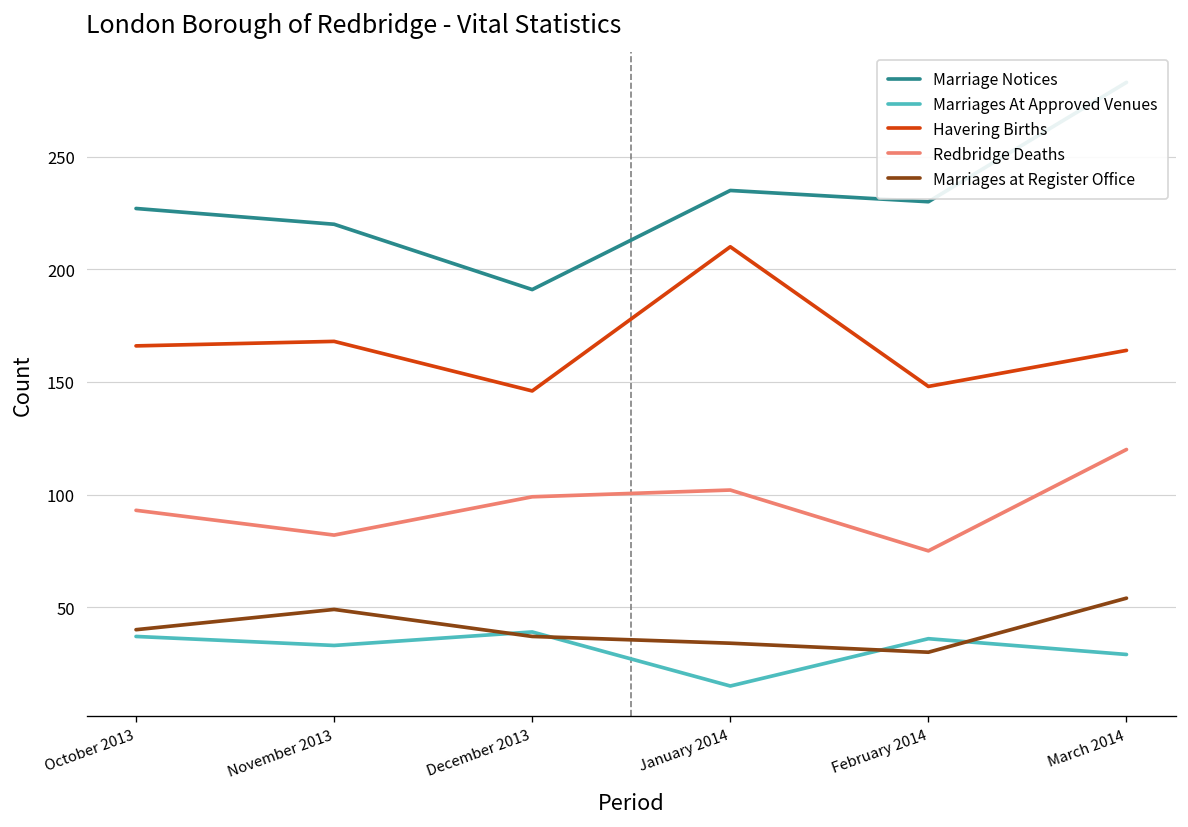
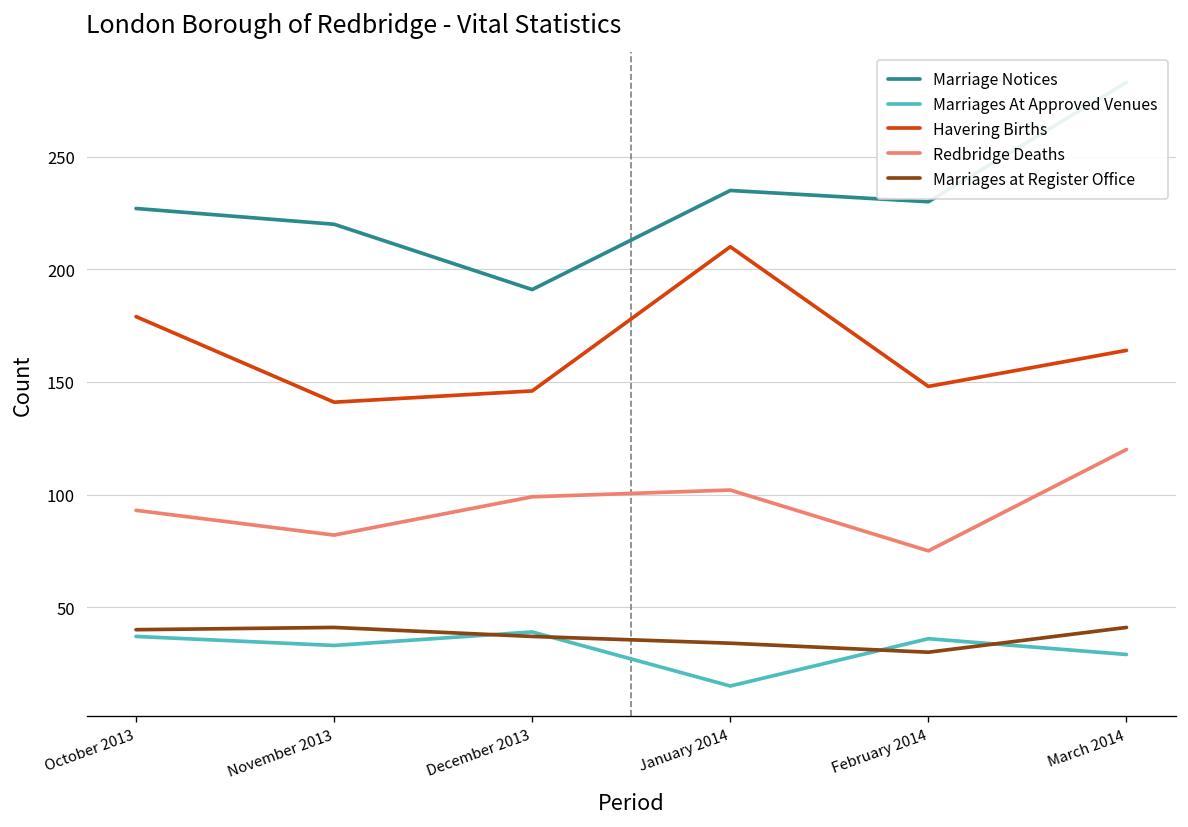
Havering Births, October 2013: 166 -> 179
Havering Births, November 2013: 168 -> 141
Marriages at Register Office, November 2013: 49 -> 41
Marriages at Register Office, March 2014: 54 -> 41
